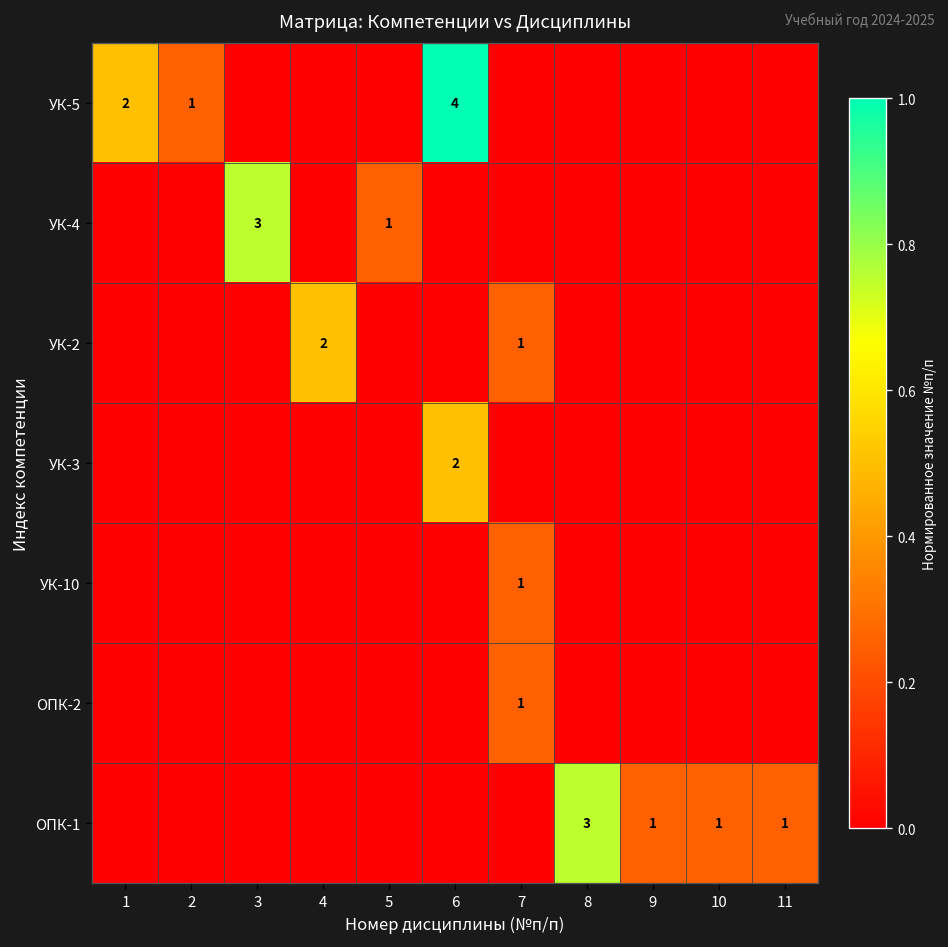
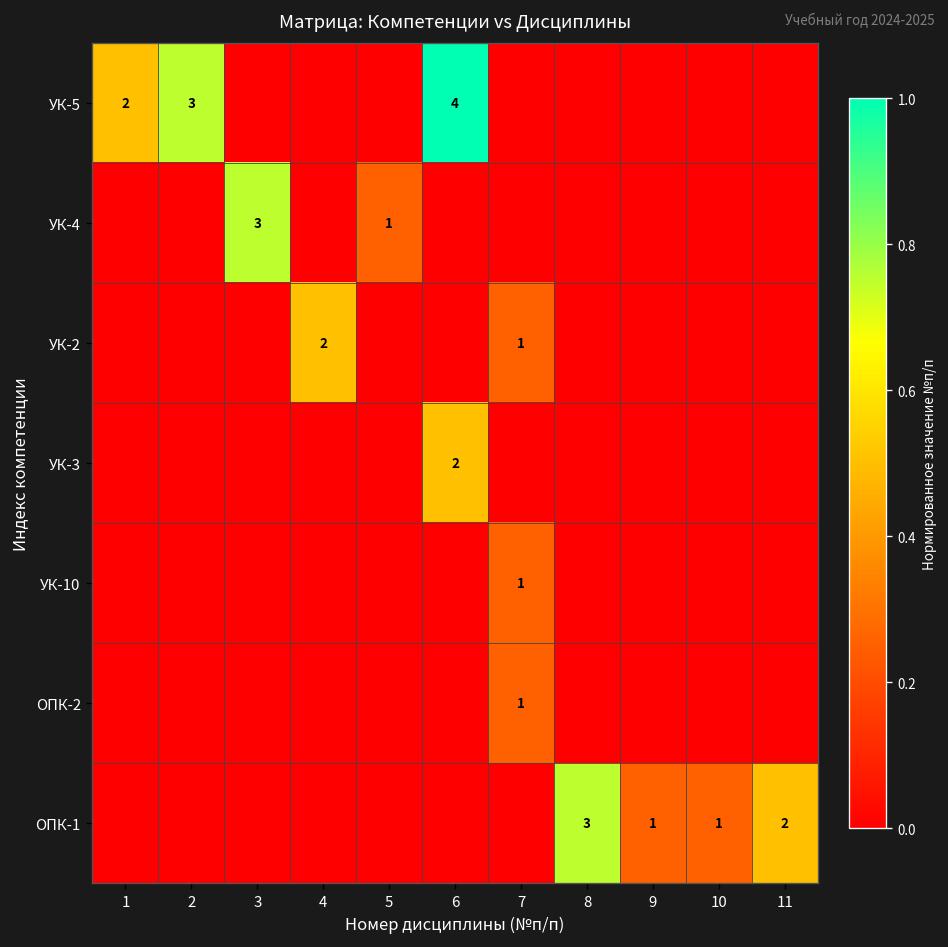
УК-5, 2: 1 -> 3
ОПК-1, 11: 1 -> 2
